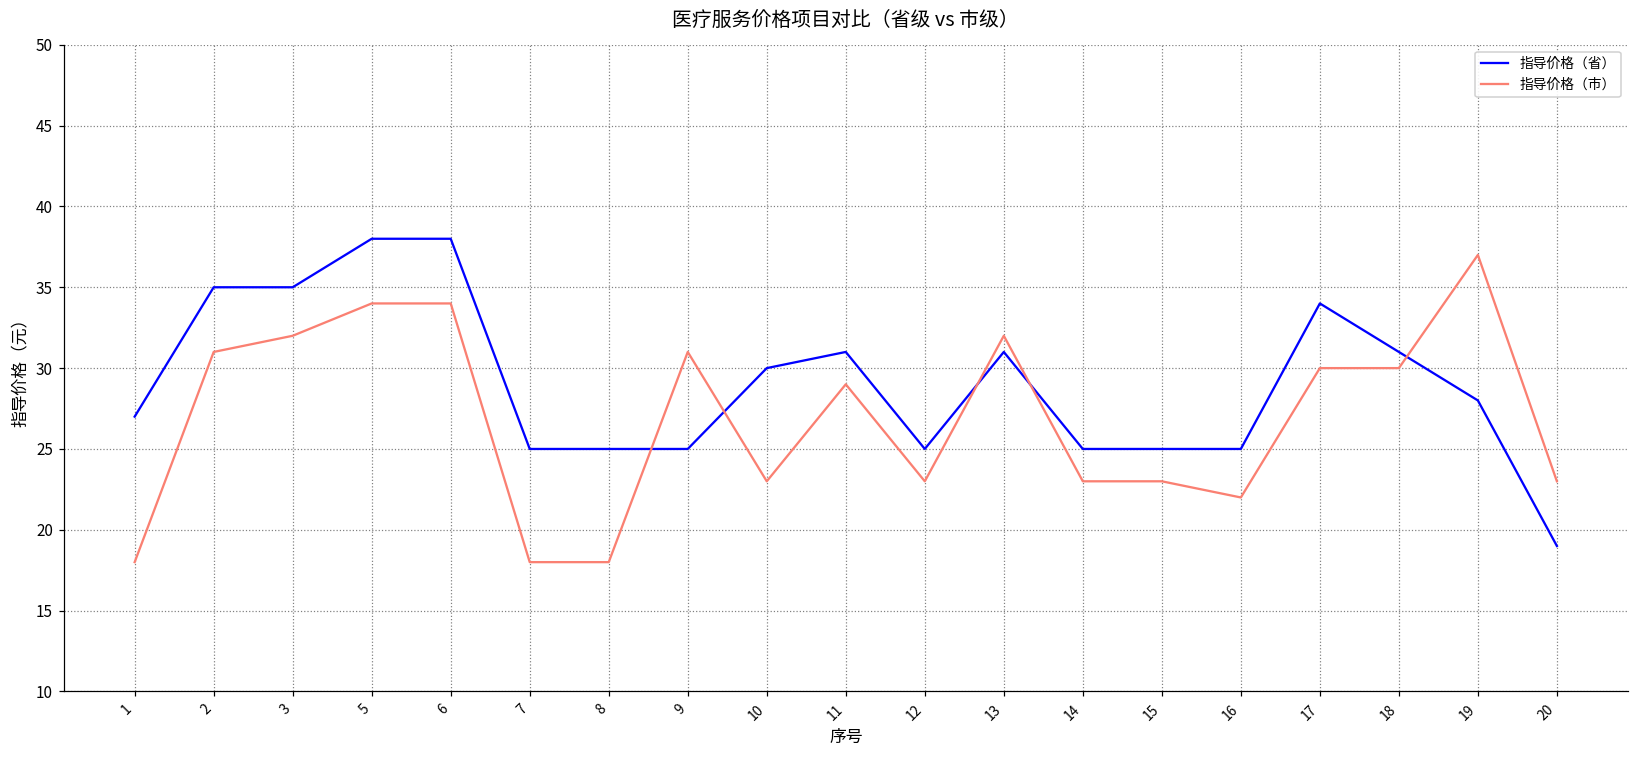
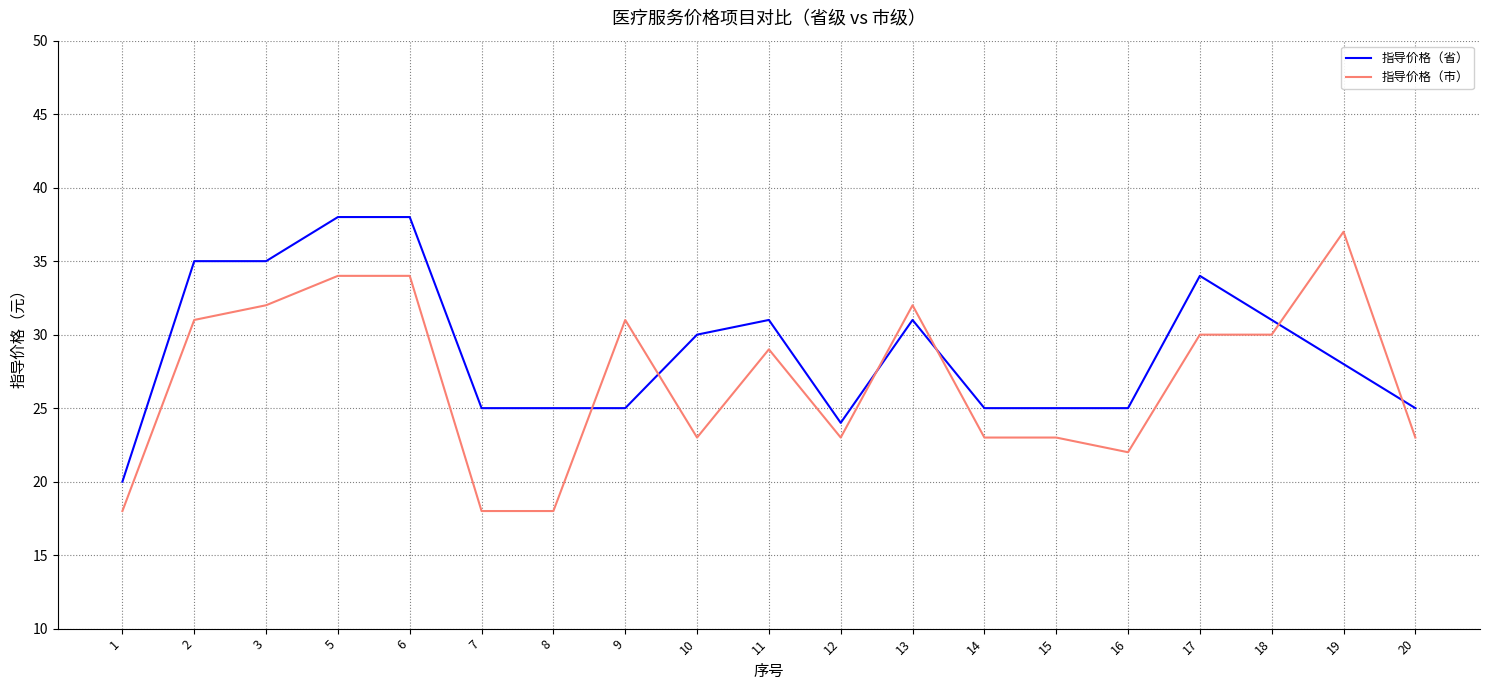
指导价格（省）, 1: 27 -> 20
指导价格（省）, 12: 25 -> 24
指导价格（省）, 20: 19 -> 25
